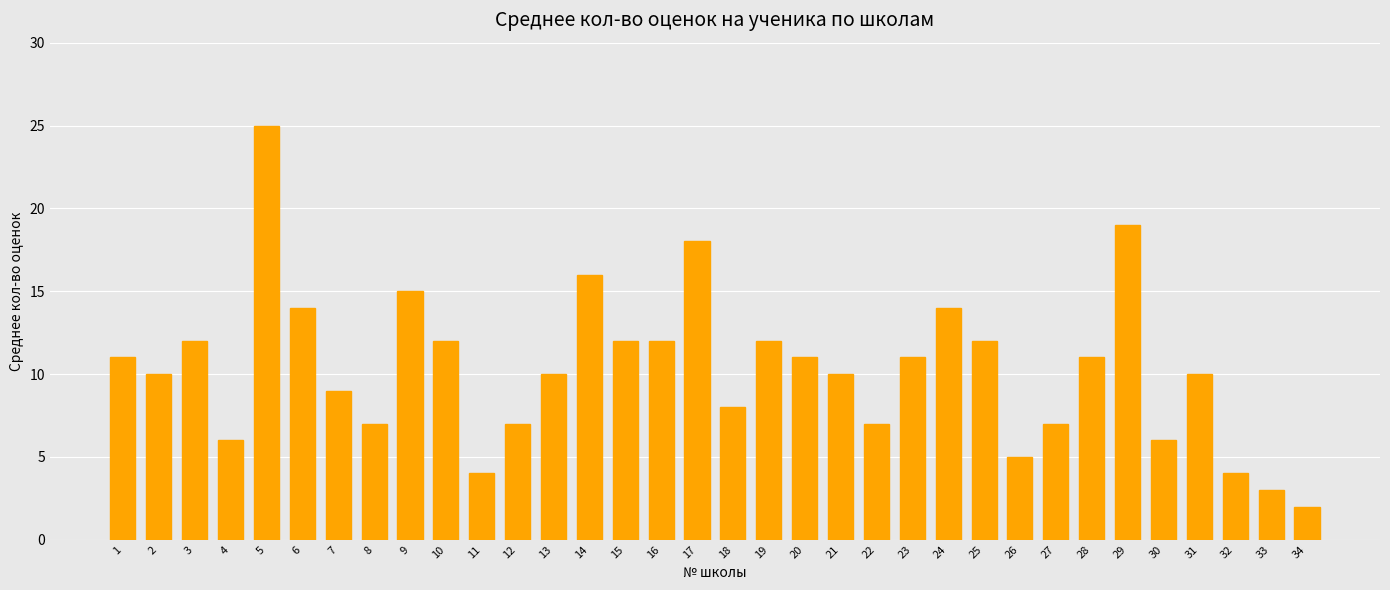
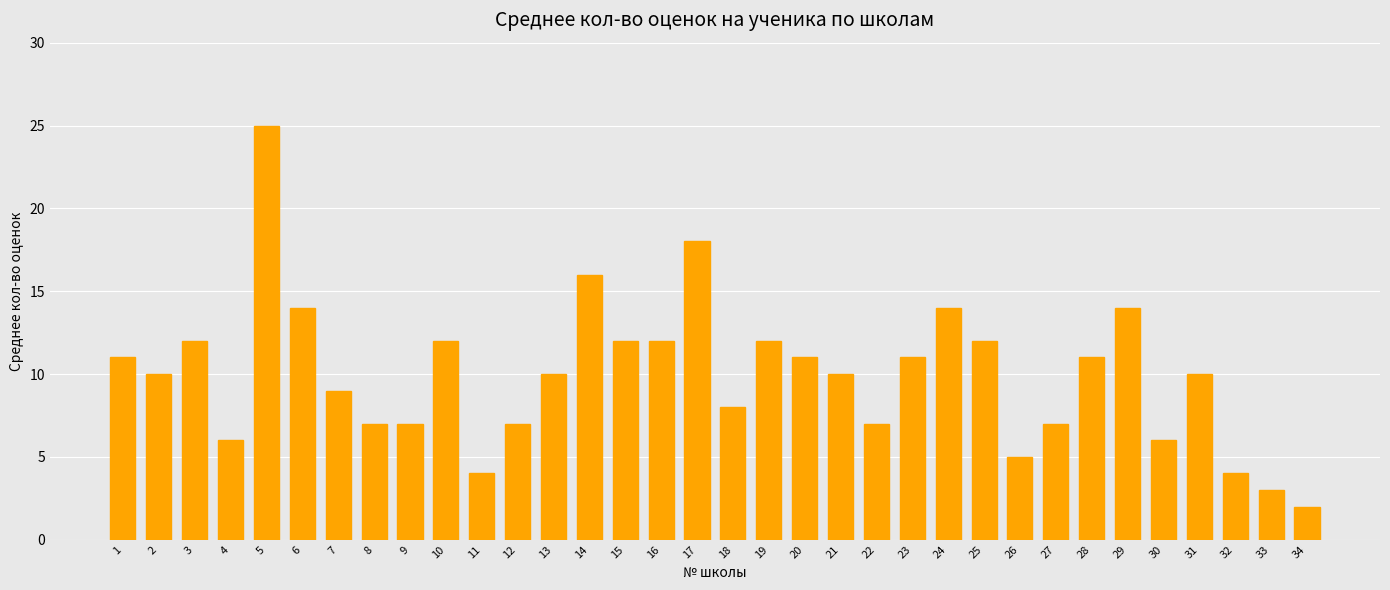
9: 15 -> 7
29: 19 -> 14
